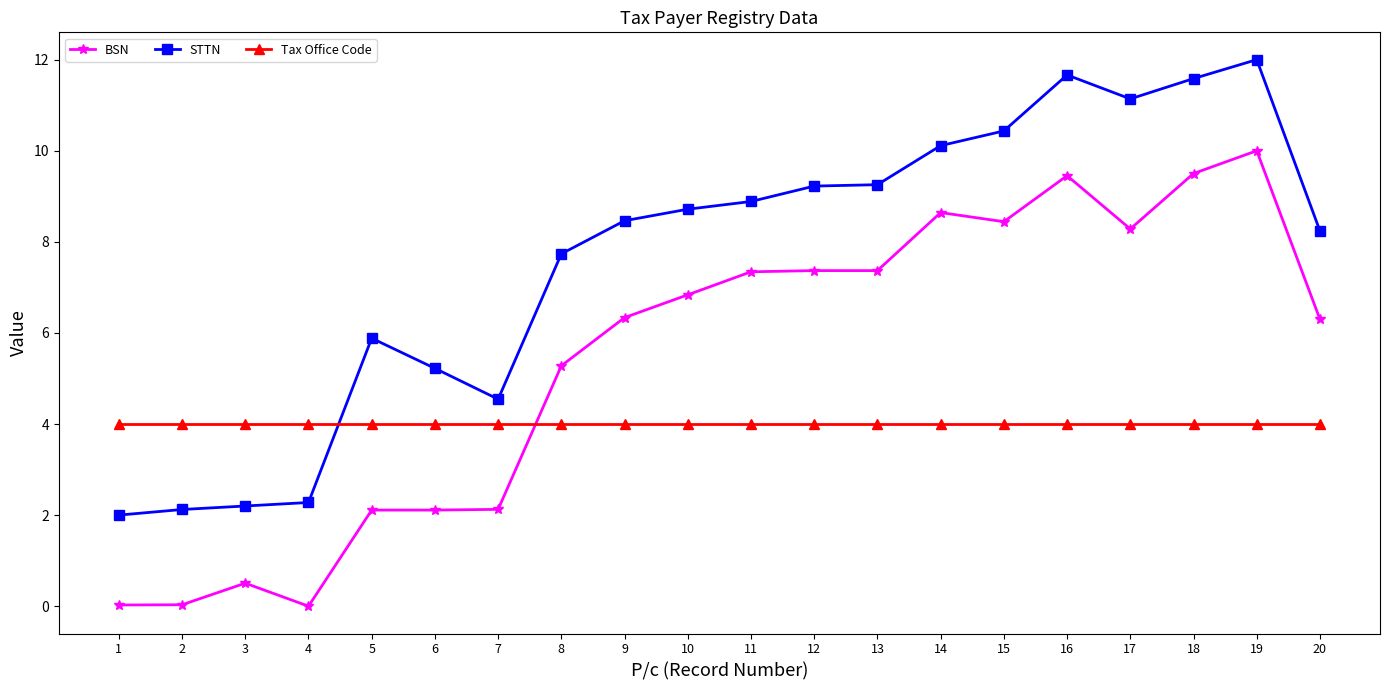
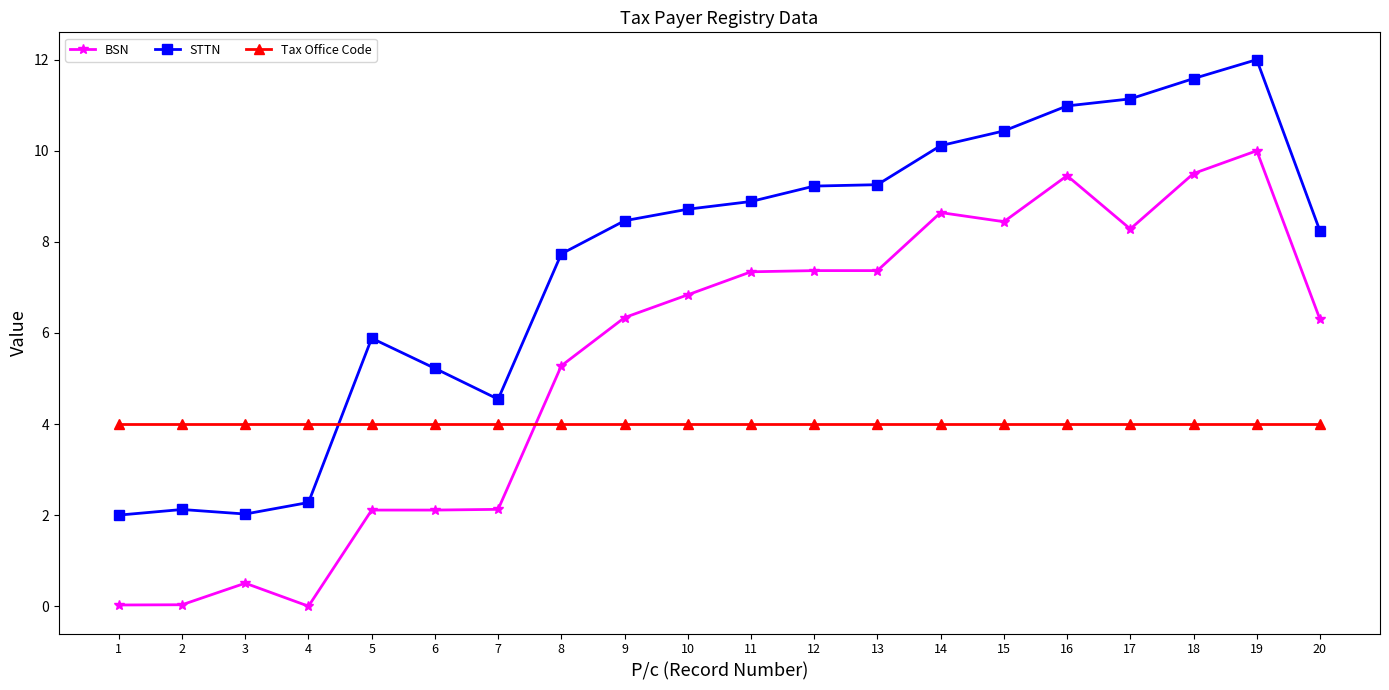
STTN, 3: 2.2 -> 2.0
STTN, 16: 11.7 -> 11.0
